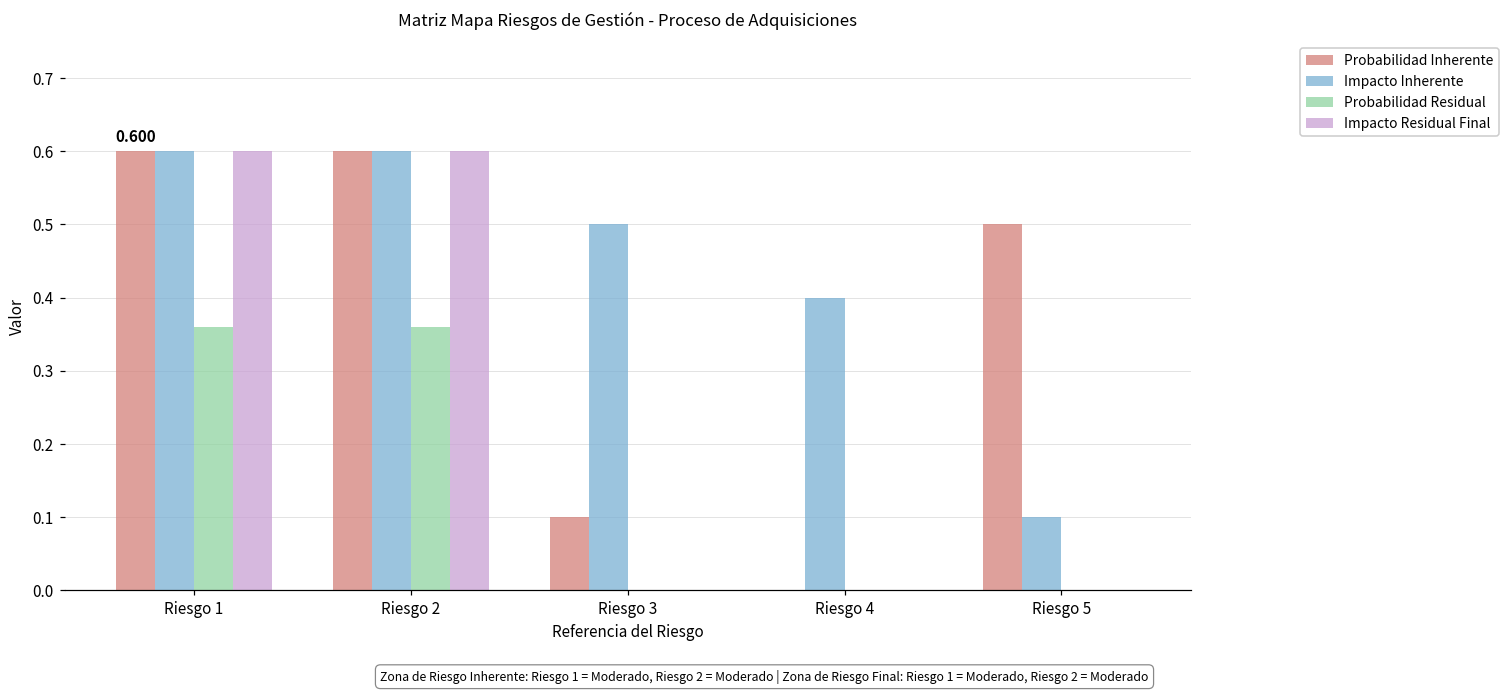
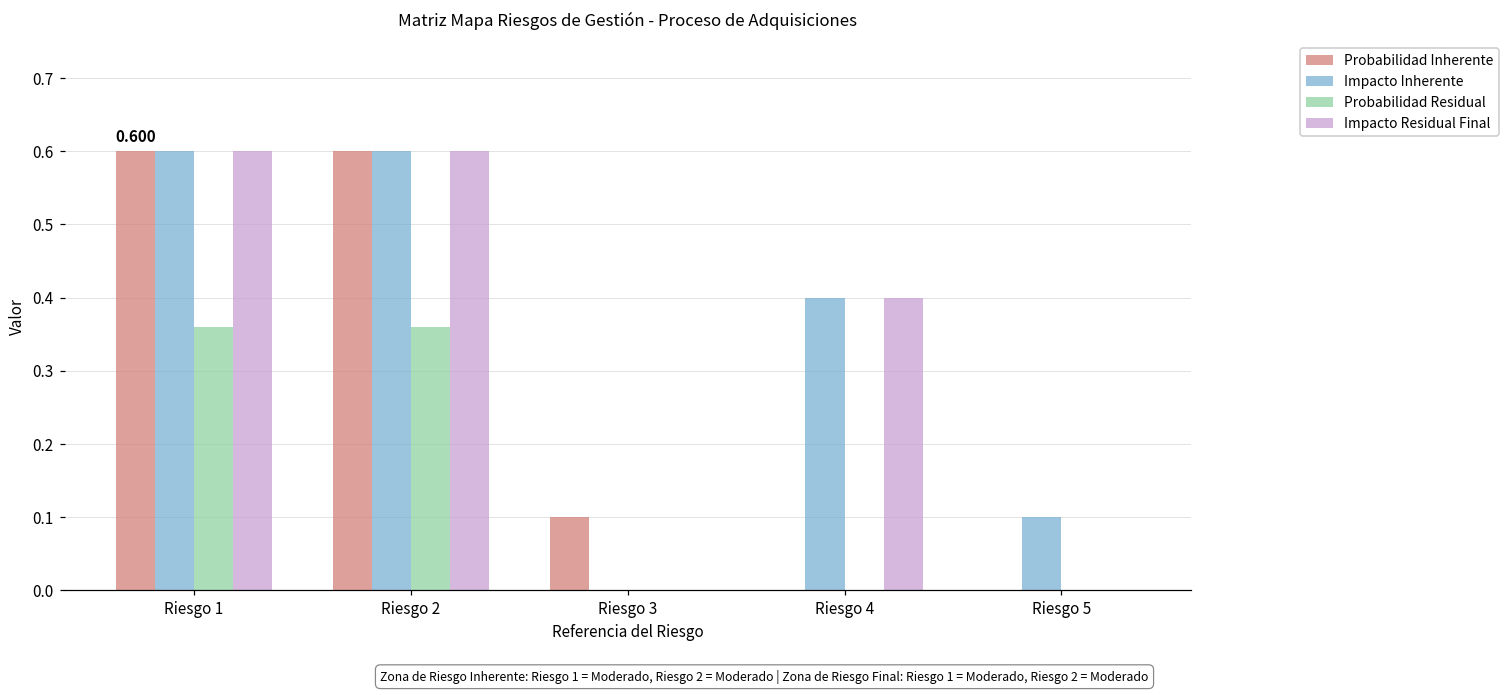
Impacto Inherente, Riesgo 3: 0.5 -> 0.0
Impacto Residual Final, Riesgo 4: 0.0 -> 0.4
Probabilidad Inherente, Riesgo 5: 0.5 -> 0.0
